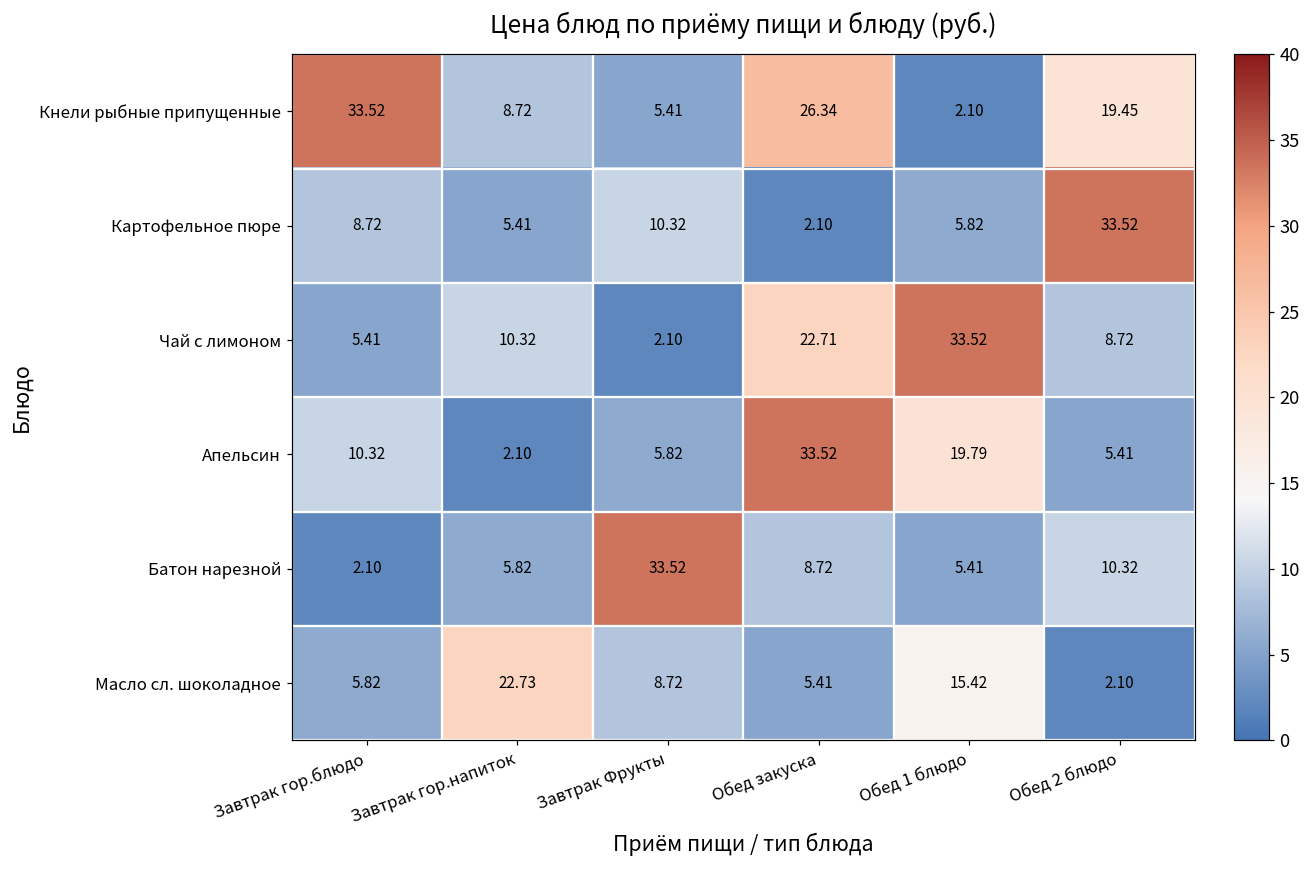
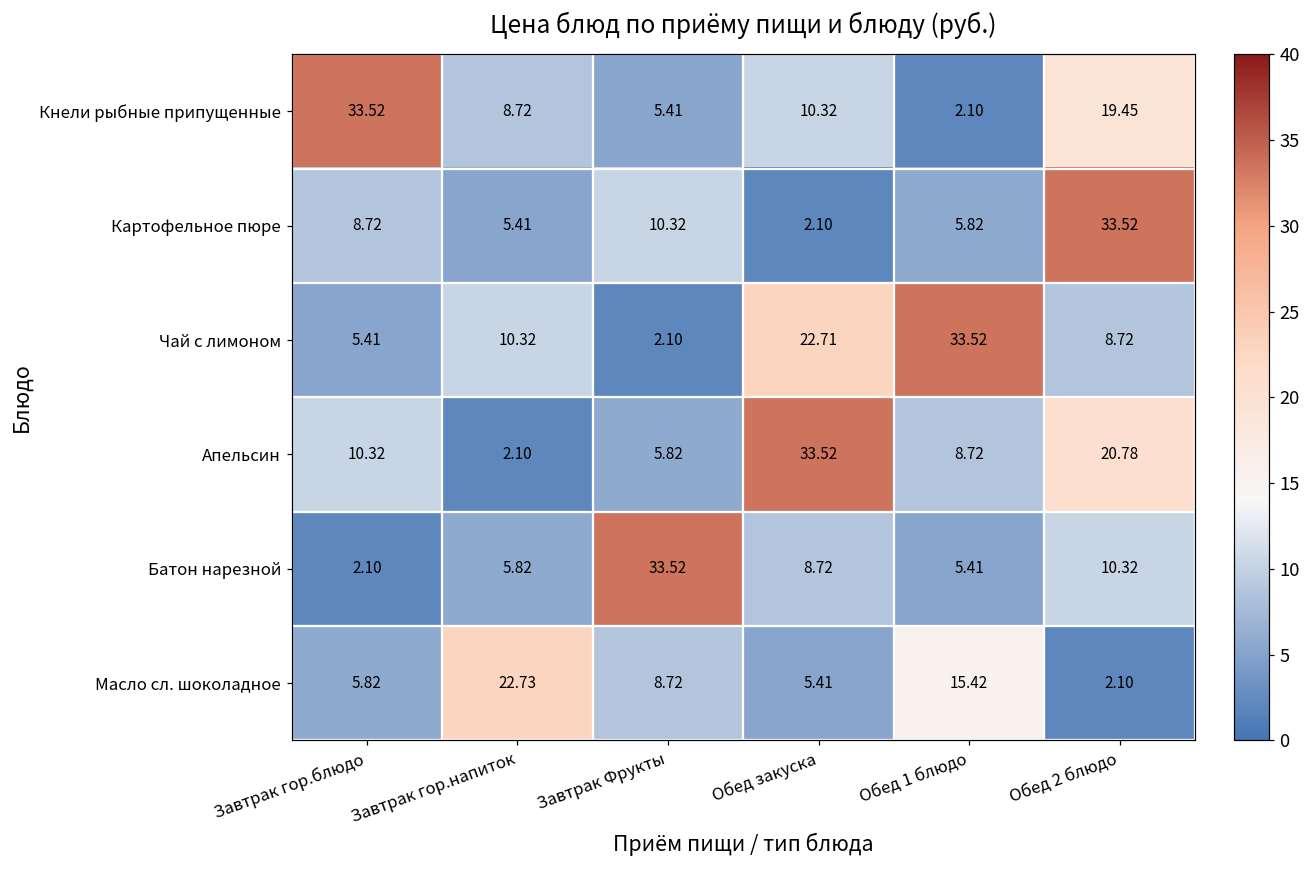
Кнели рыбные припущенные, Обед закуска: 26.34 -> 10.32
Апельсин, Обед 1 блюдо: 19.79 -> 8.72
Апельсин, Обед 2 блюдо: 5.41 -> 20.78
